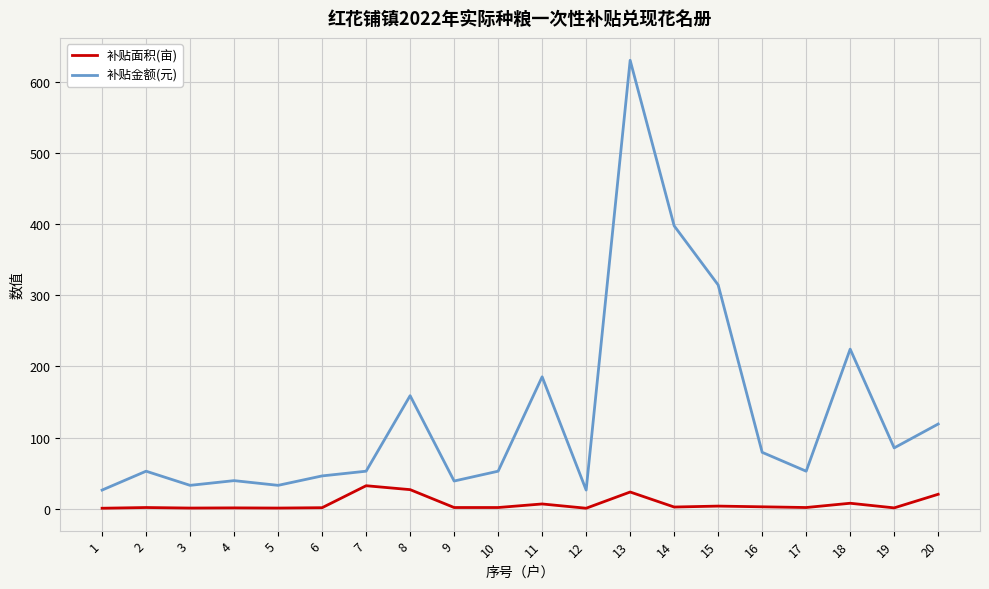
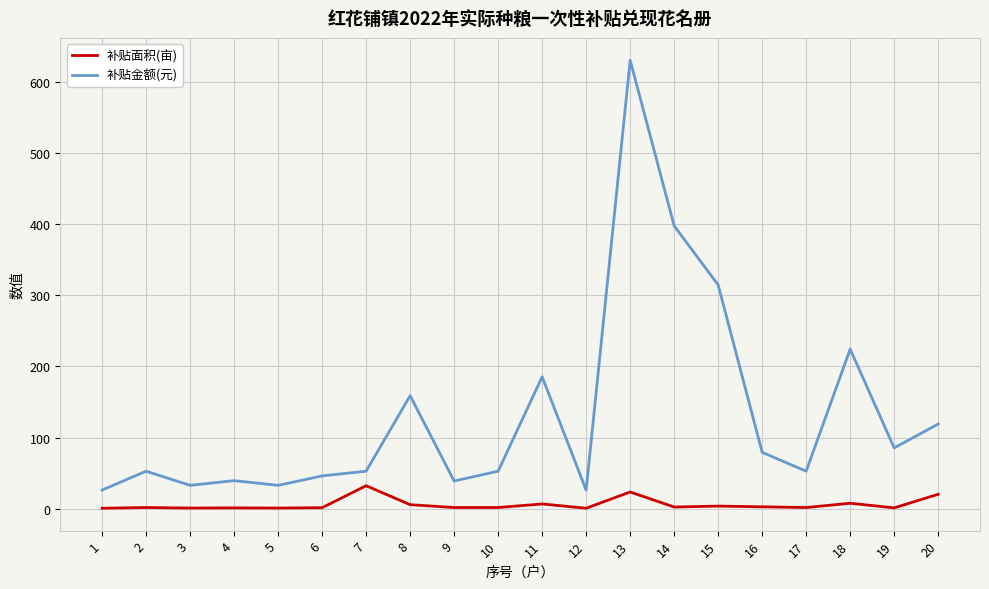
补贴面积(亩), 8: 30 -> 10
